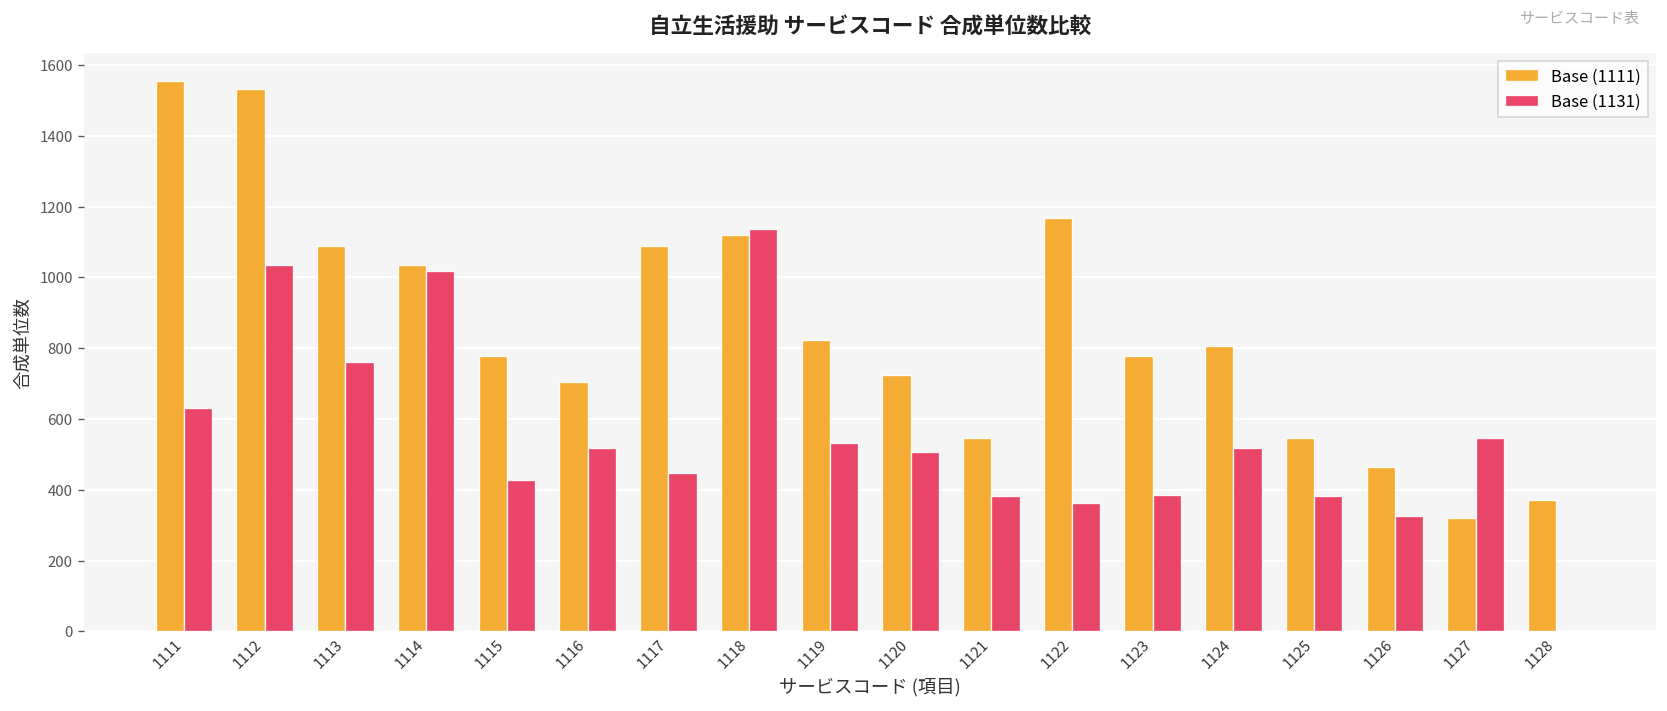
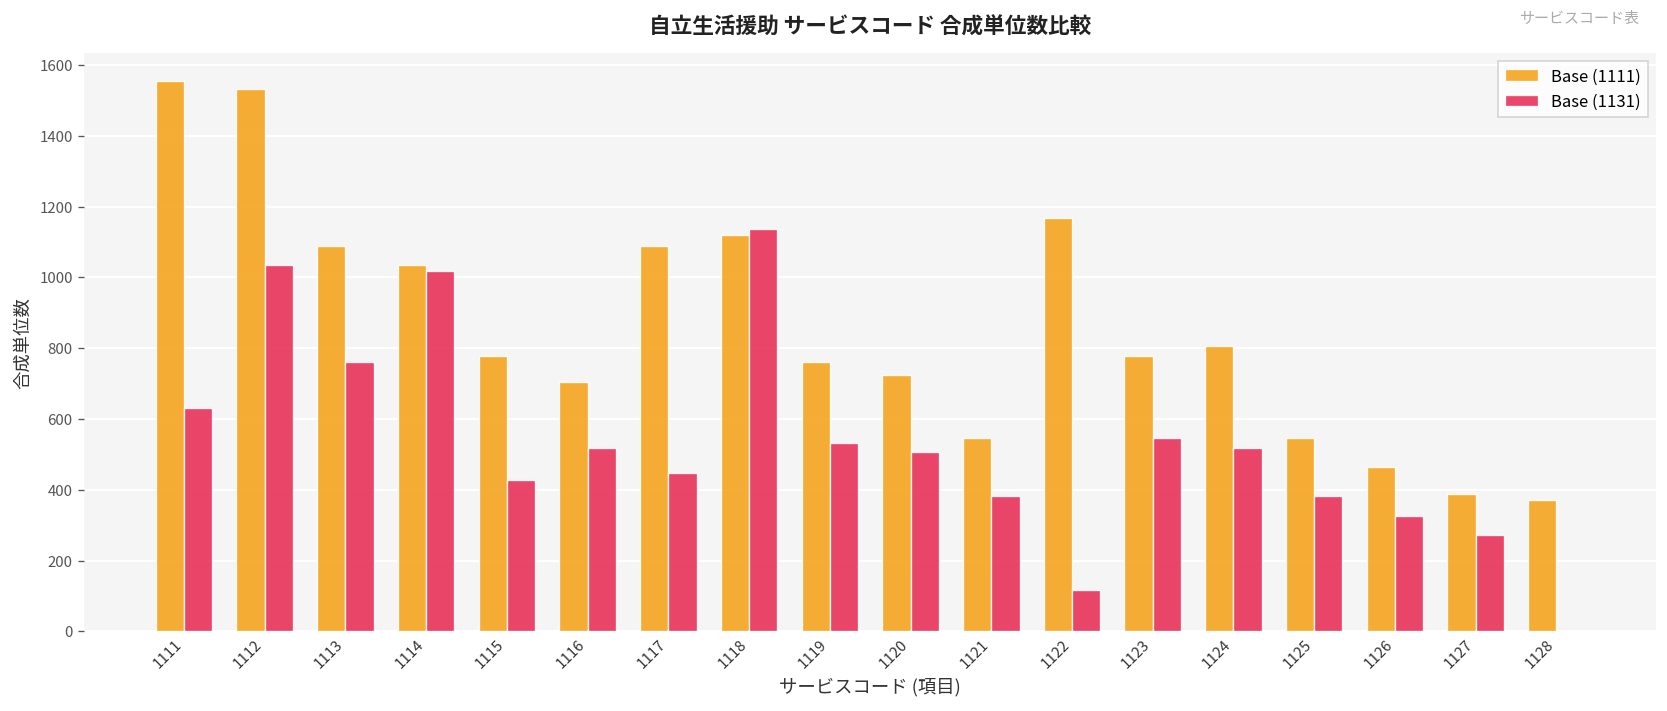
Base (1111), 1119: 820 -> 760
Base (1131), 1122: 360 -> 120
Base (1131), 1123: 390 -> 550
Base (1111), 1127: 320 -> 390
Base (1131), 1127: 550 -> 270
